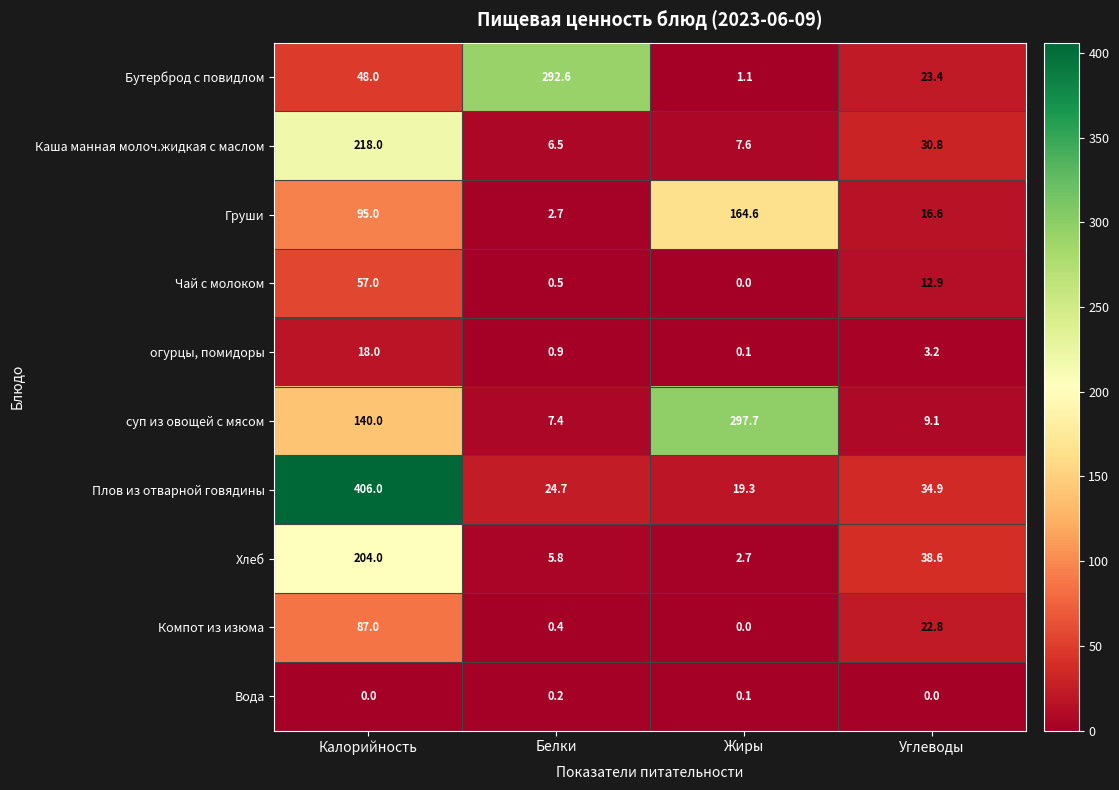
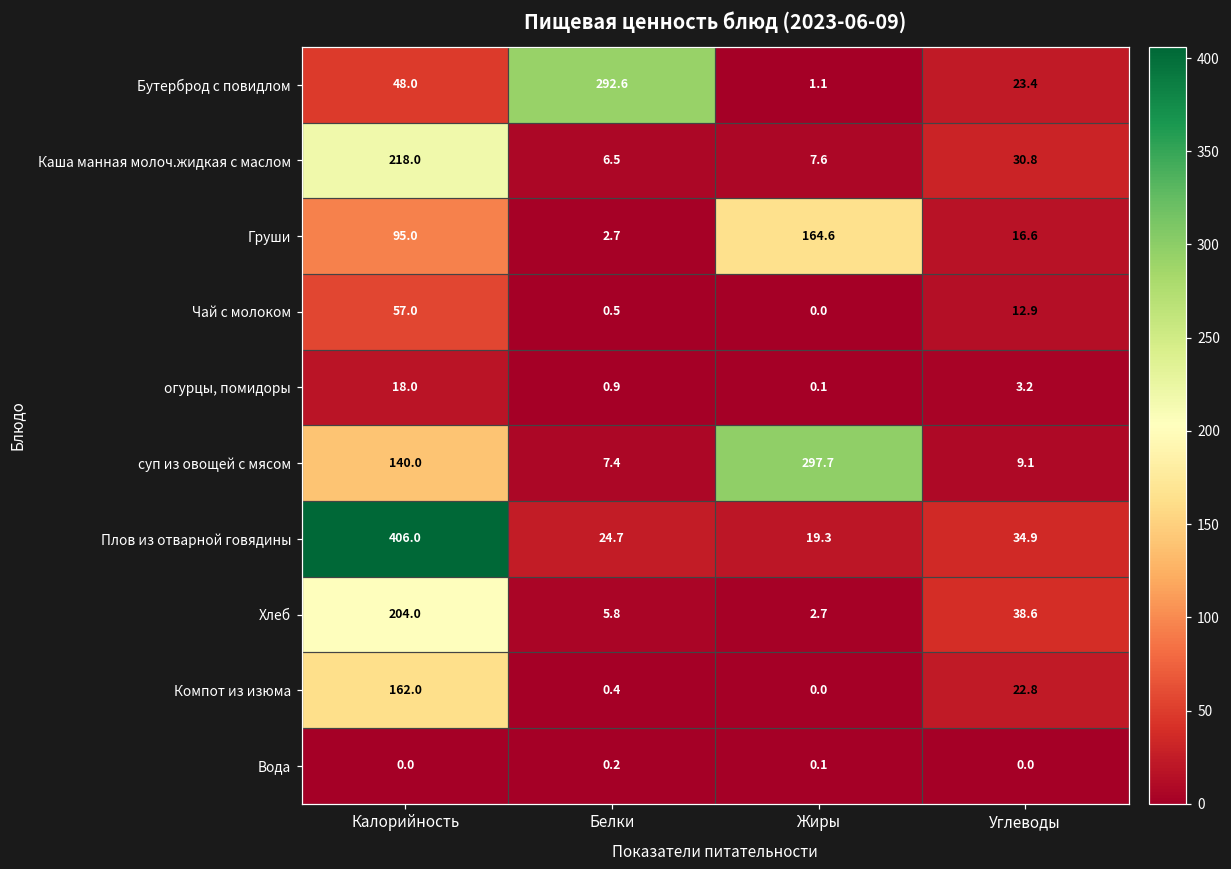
Компот из изюма, Калорийность: 87.0 -> 162.0
